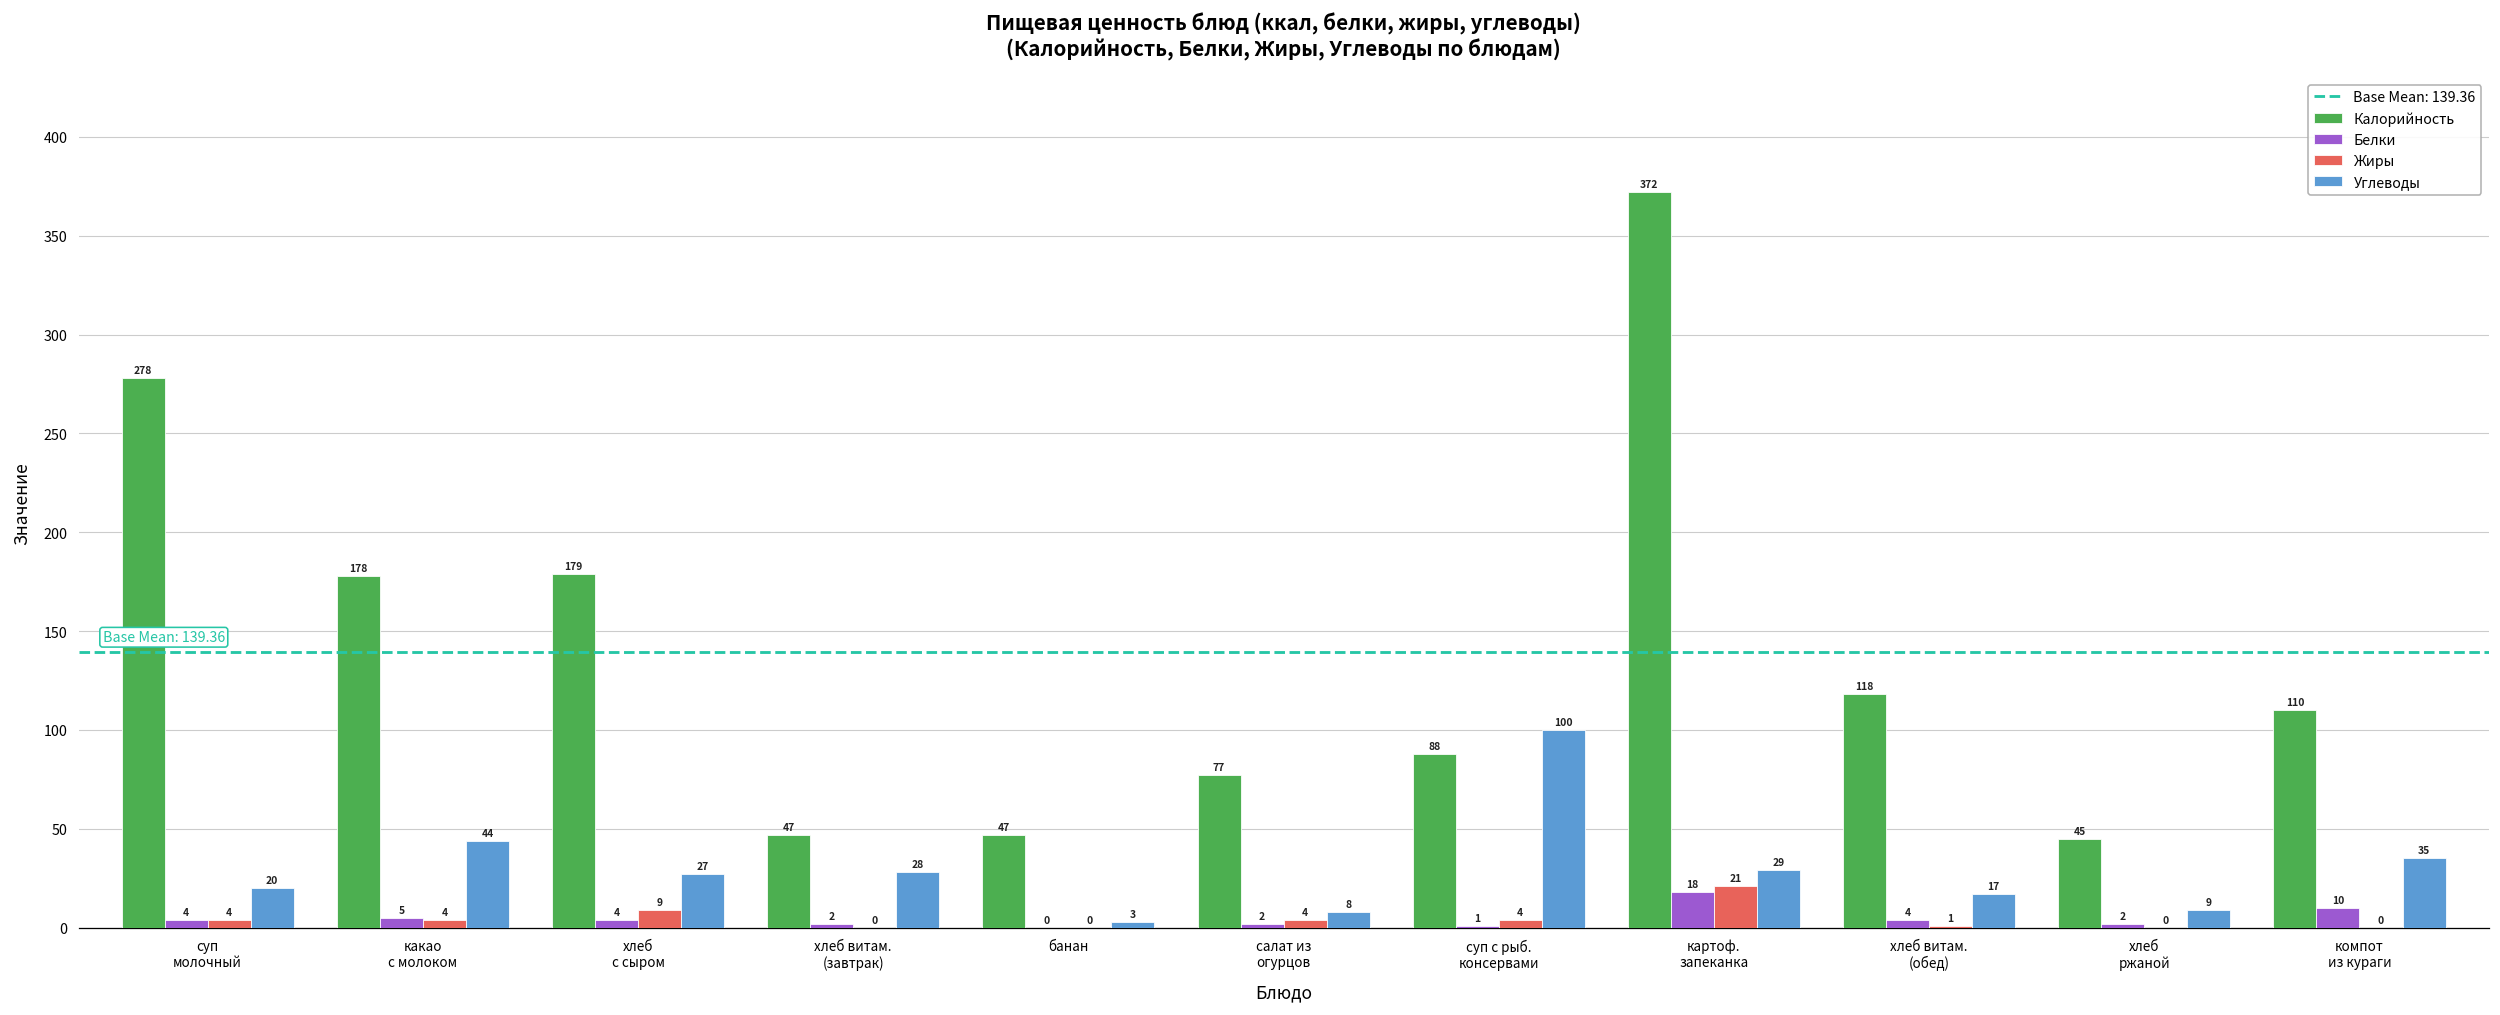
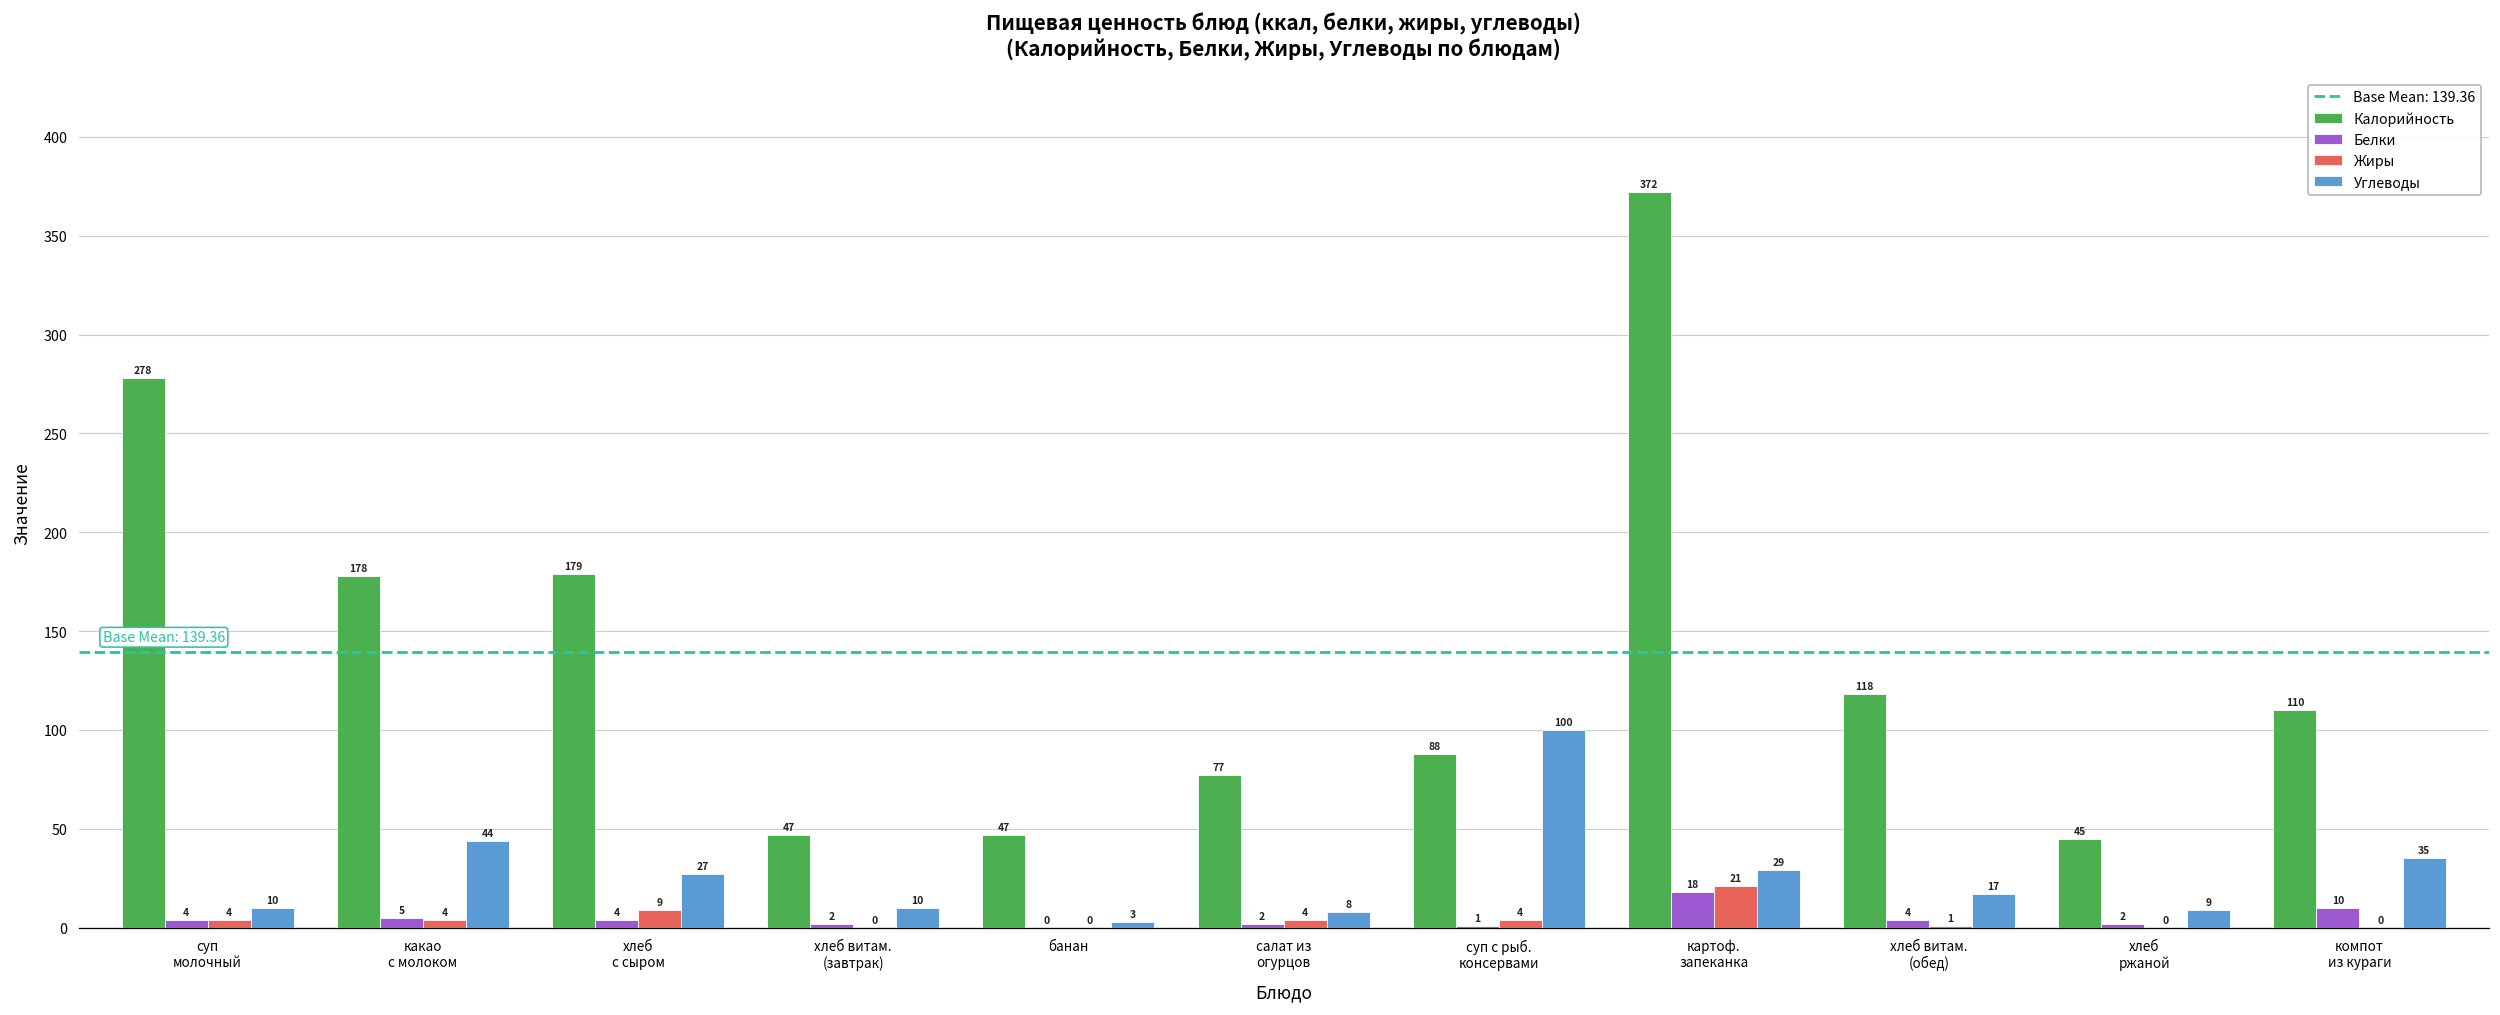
Углеводы, суп молочный: 20 -> 10
Углеводы, хлеб витам. (завтрак): 28 -> 10
